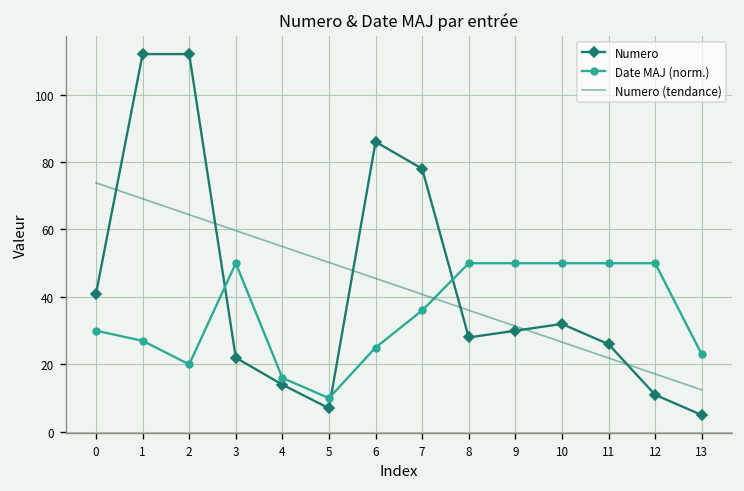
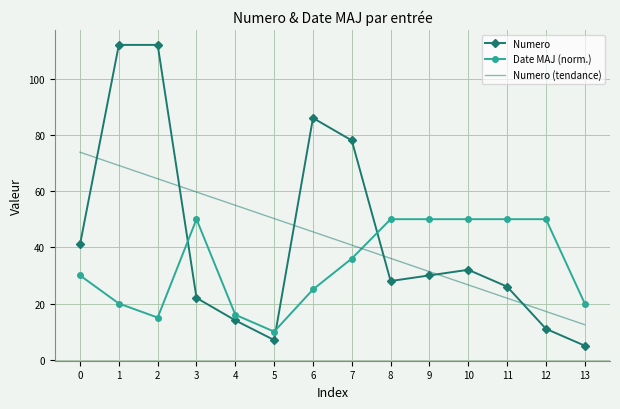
Date MAJ (norm.), 1: 27 -> 20
Date MAJ (norm.), 2: 20 -> 15
Date MAJ (norm.), 13: 23 -> 20
